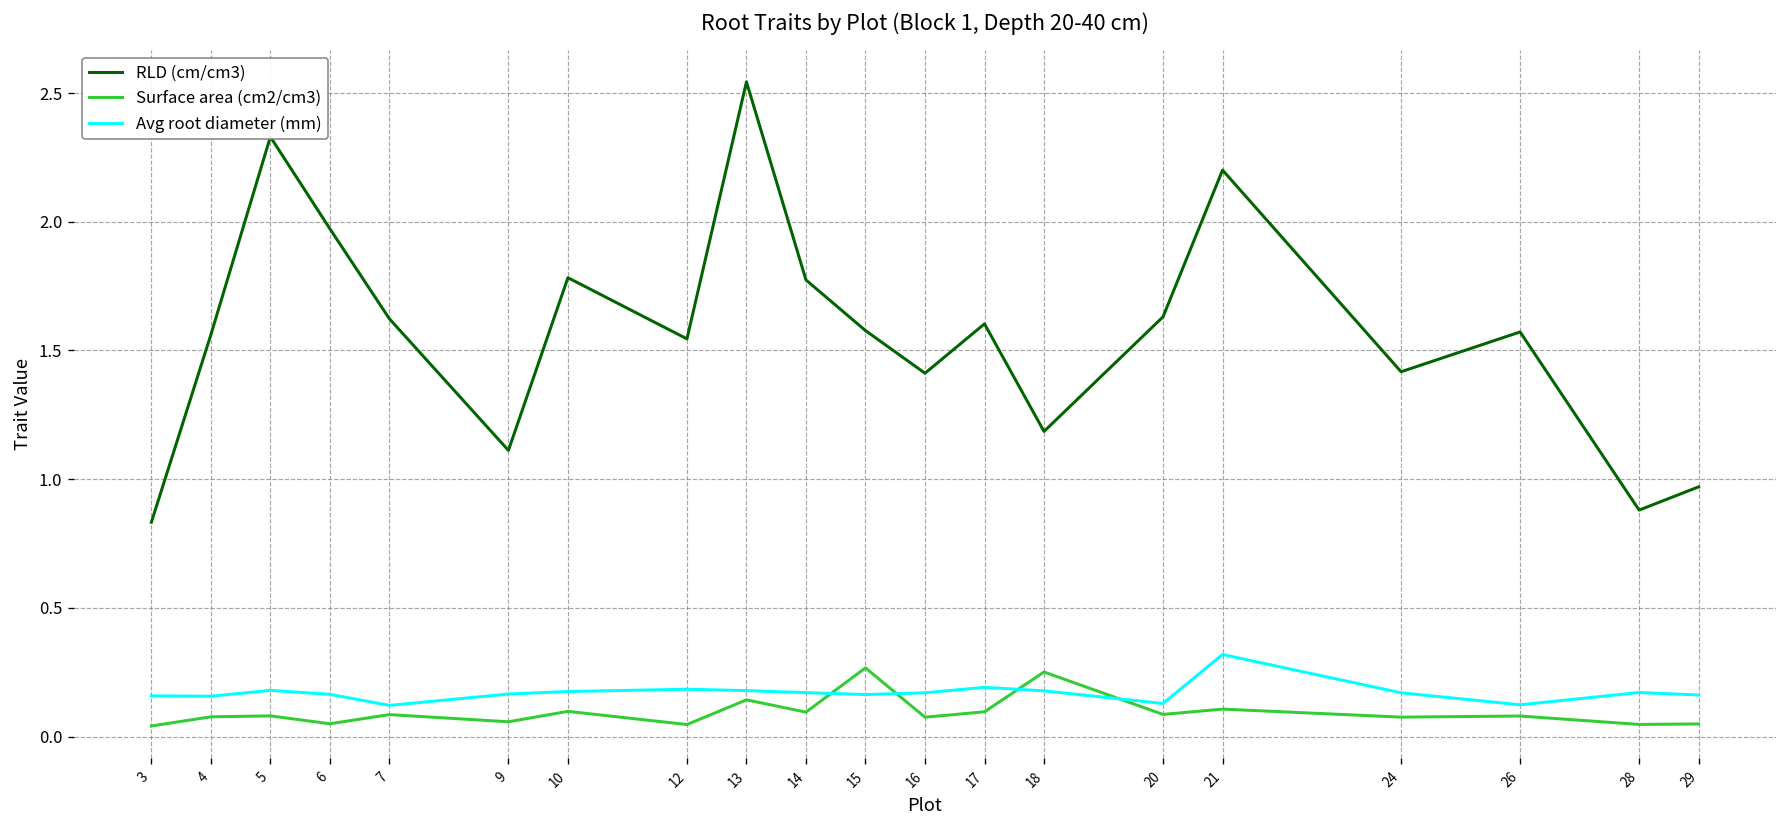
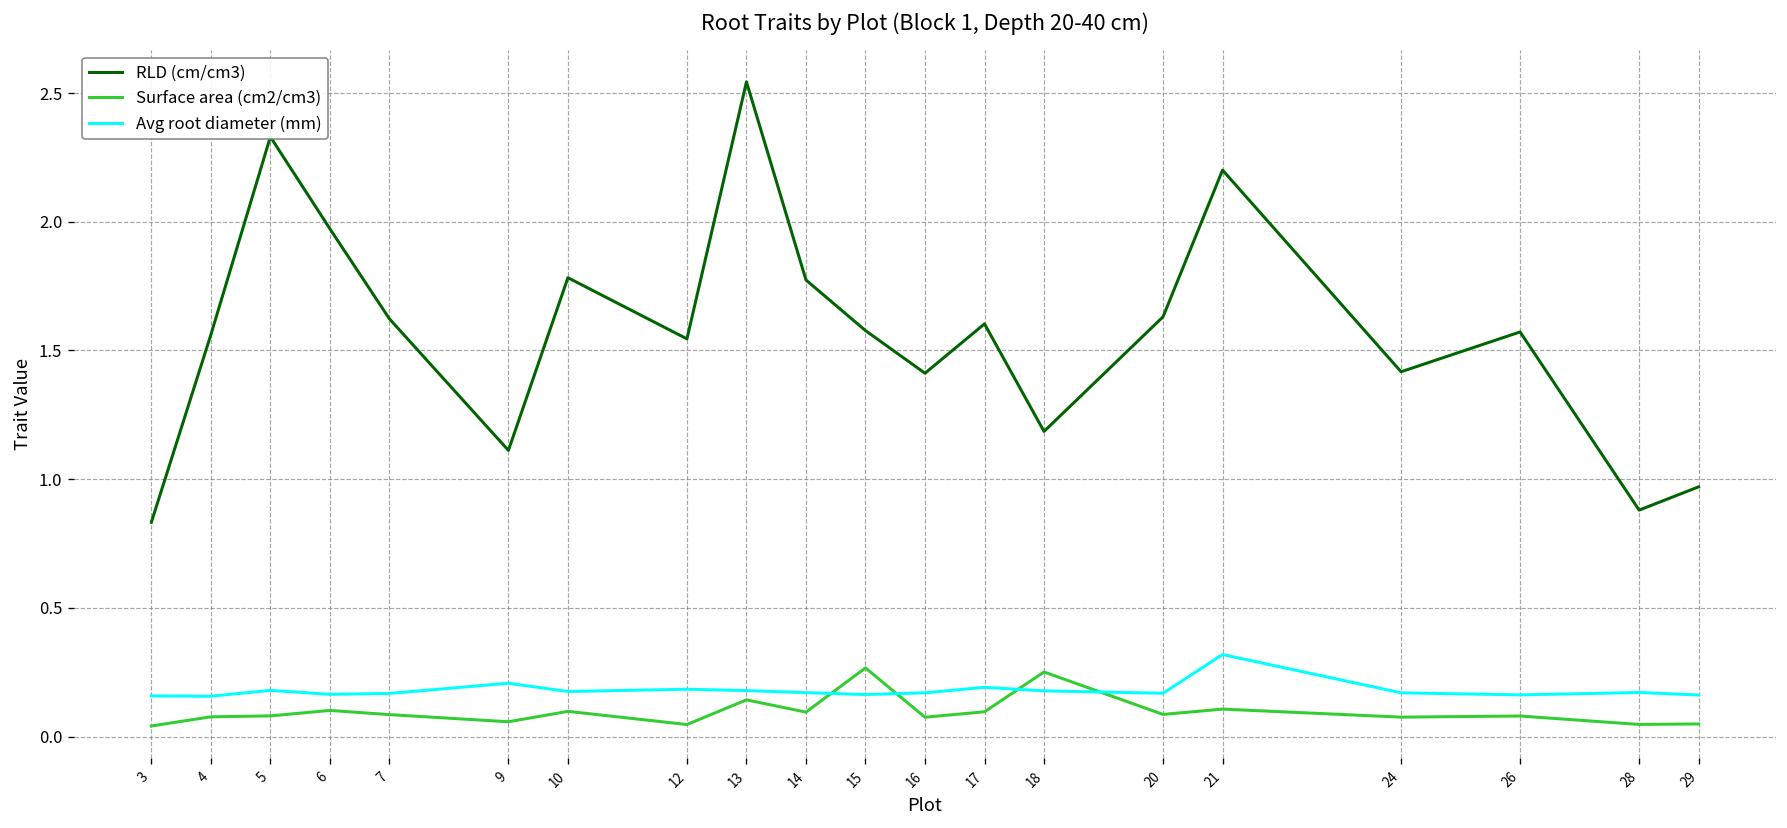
Surface area (cm2/cm3), 6: 0.05 -> 0.10
Avg root diameter (mm), 7: 0.12 -> 0.17
Avg root diameter (mm), 9: 0.17 -> 0.21
Avg root diameter (mm), 20: 0.13 -> 0.17
Avg root diameter (mm), 26: 0.12 -> 0.16
